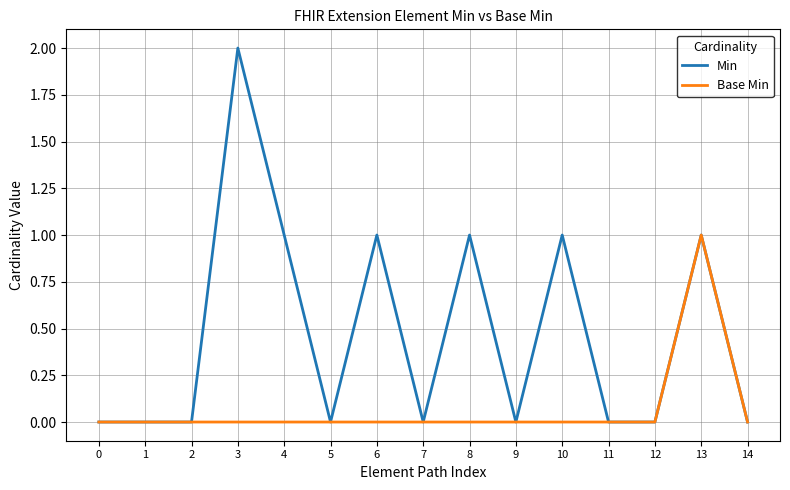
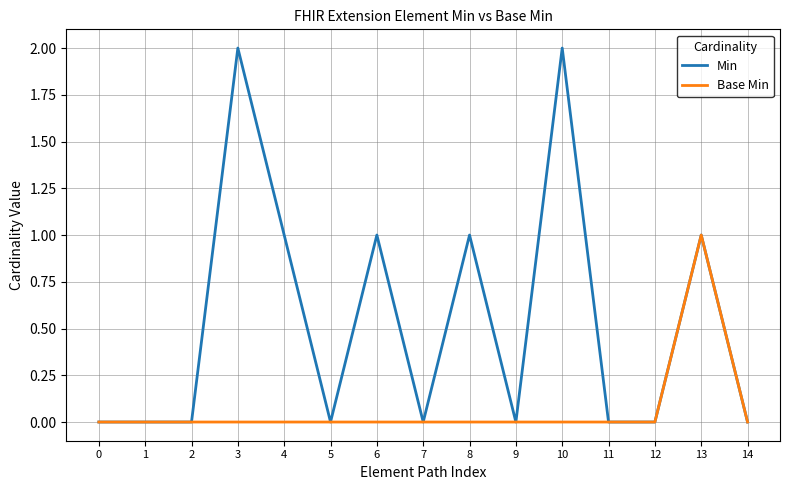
Min, 10: 1 -> 2
